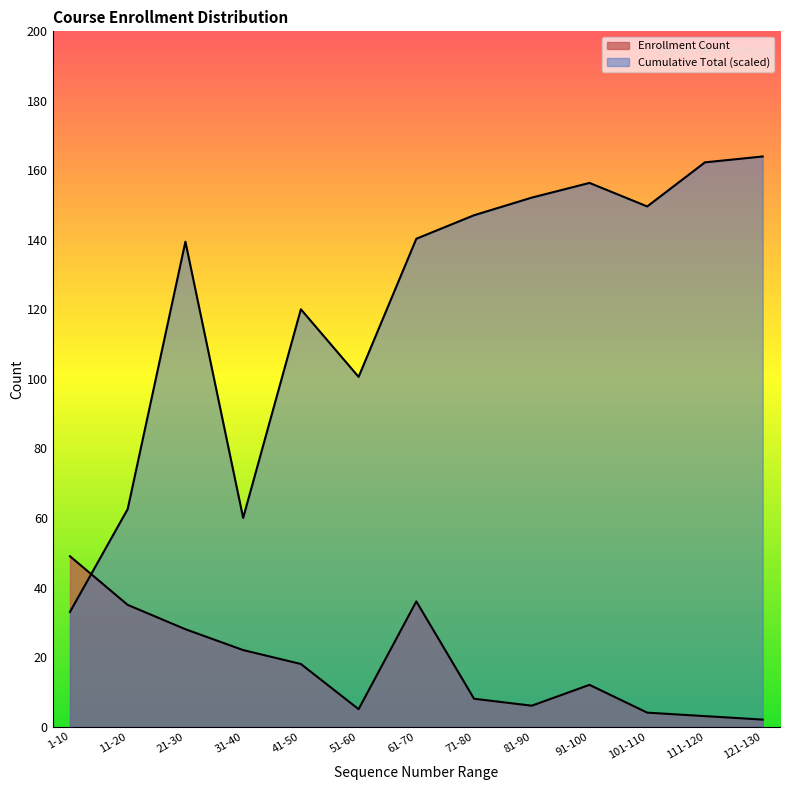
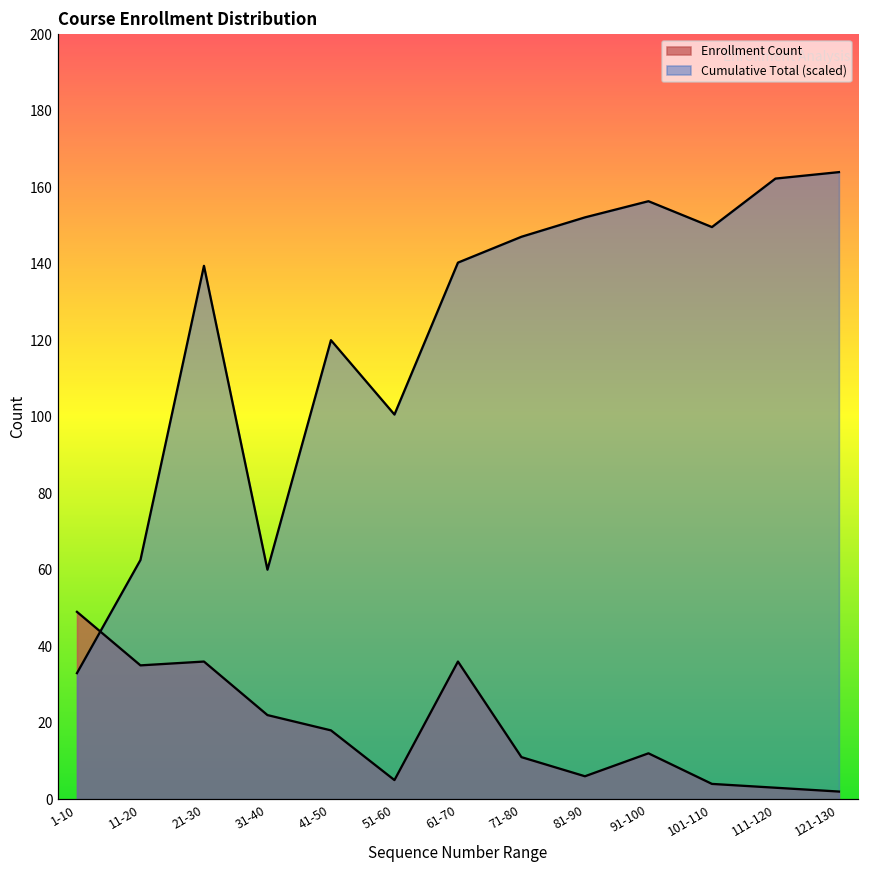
Enrollment Count, 21-30: 28 -> 36
Enrollment Count, 71-80: 8 -> 11
